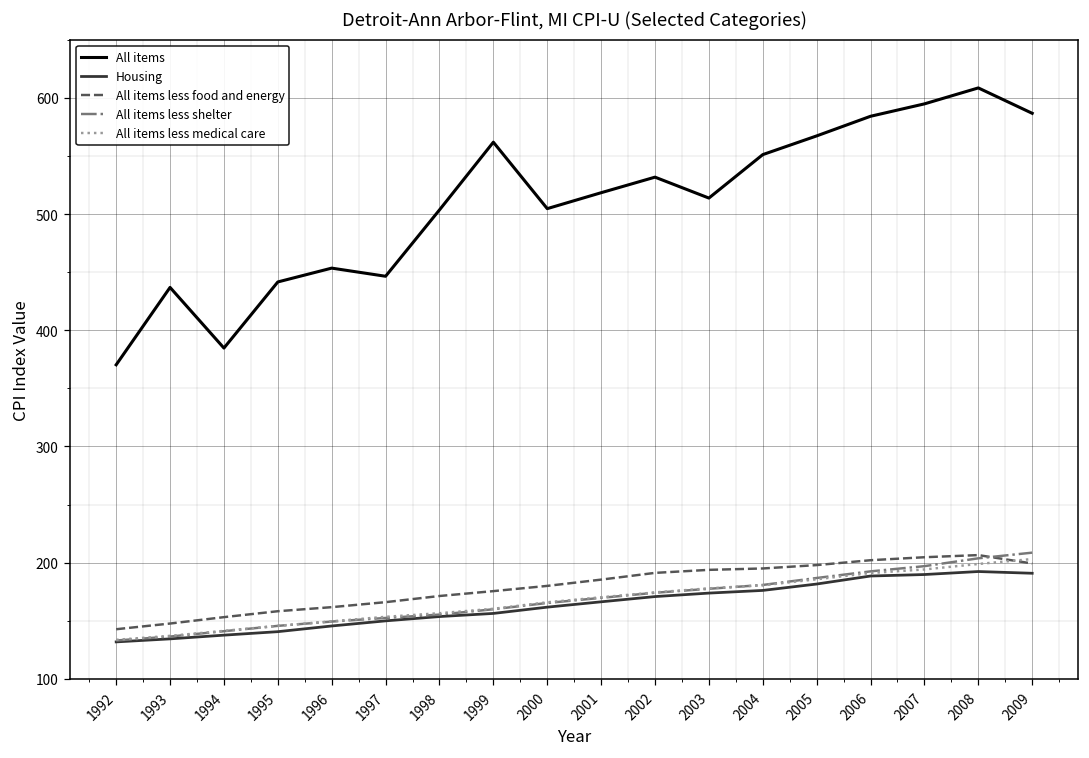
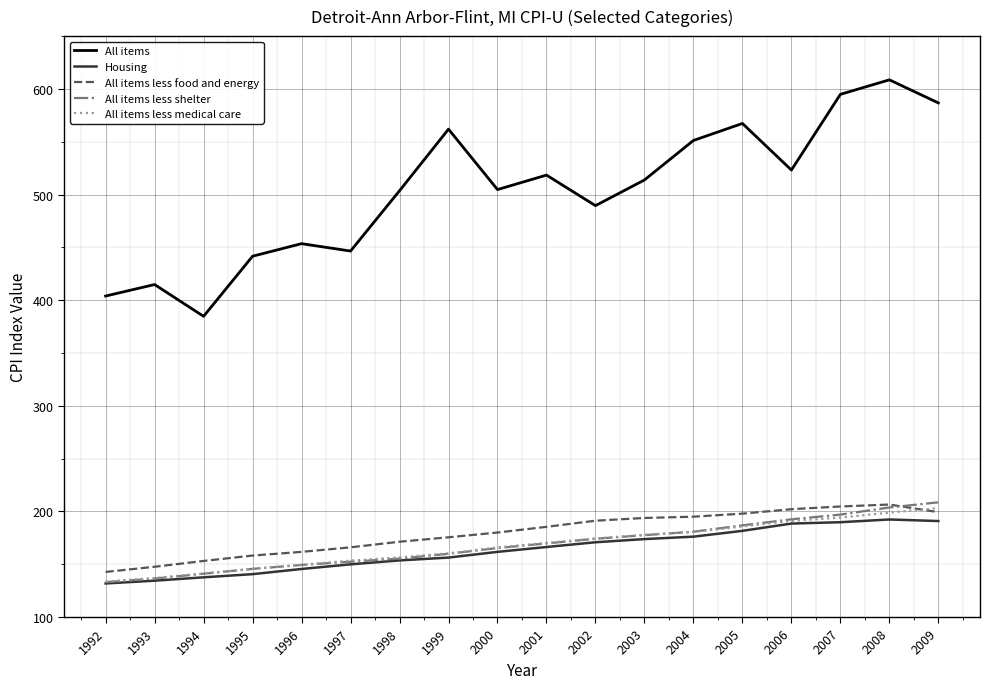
All items, 1992: 370 -> 404
All items, 1993: 437 -> 415
All items, 2002: 532 -> 490
All items, 2006: 584 -> 523
